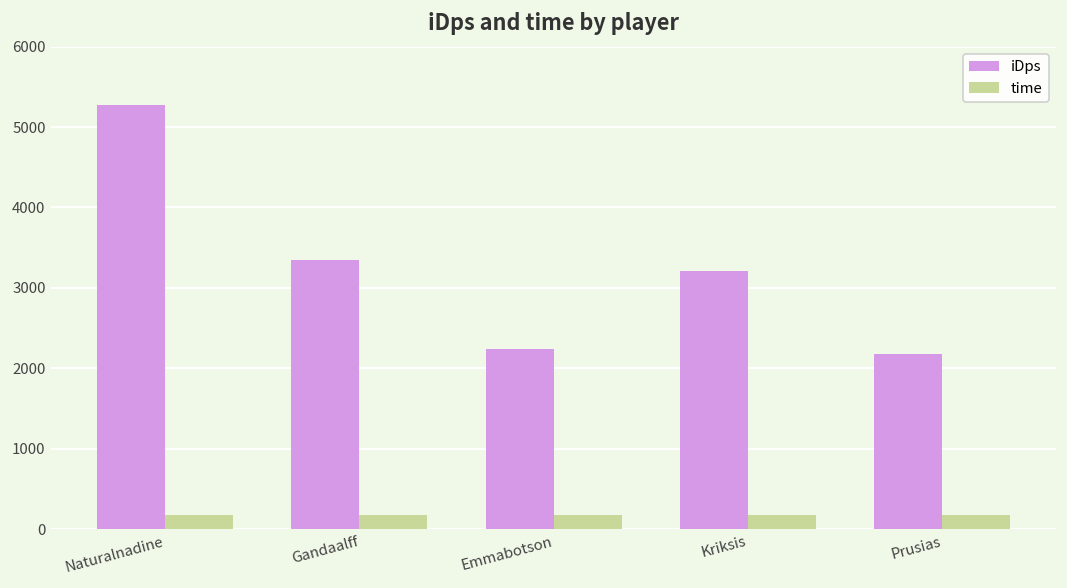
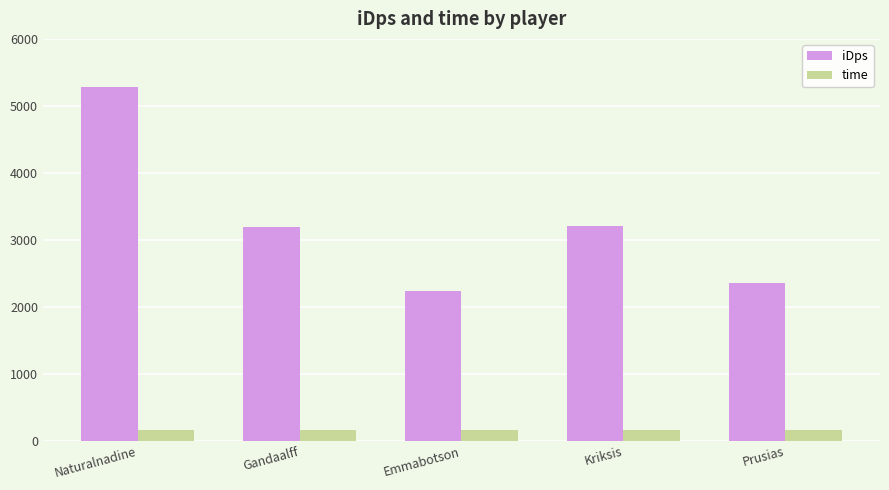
iDps, Gandaalff: 3300 -> 3200
iDps, Prusias: 2200 -> 2400
